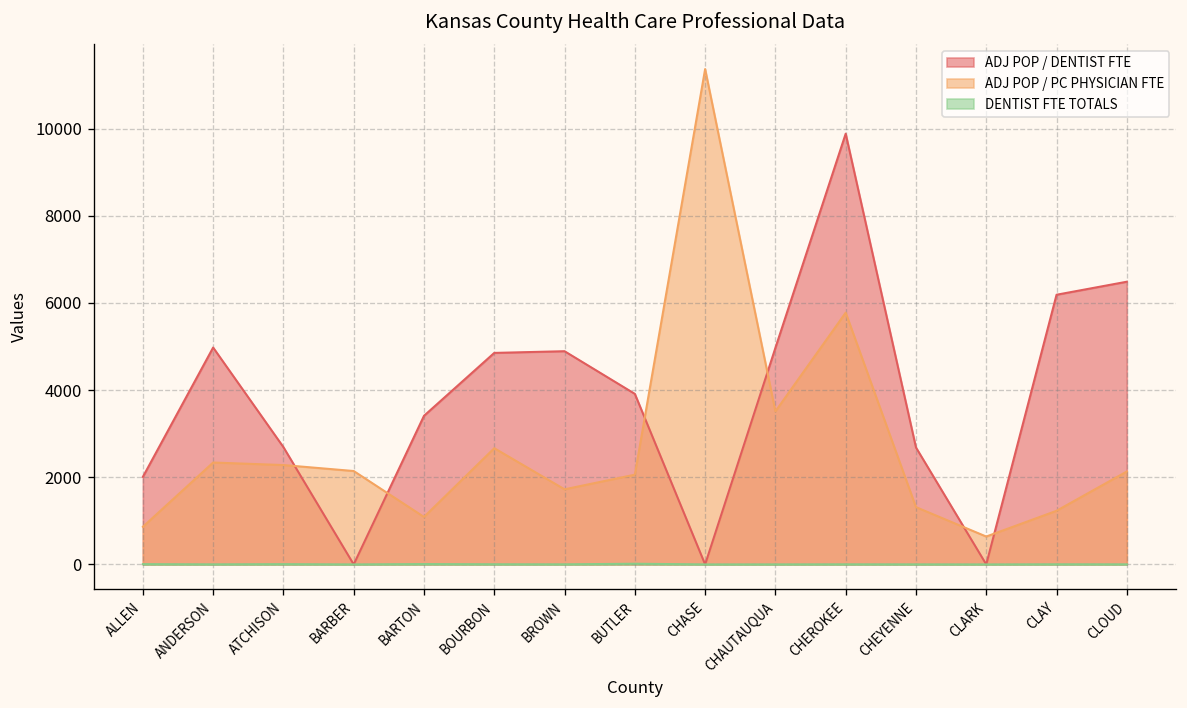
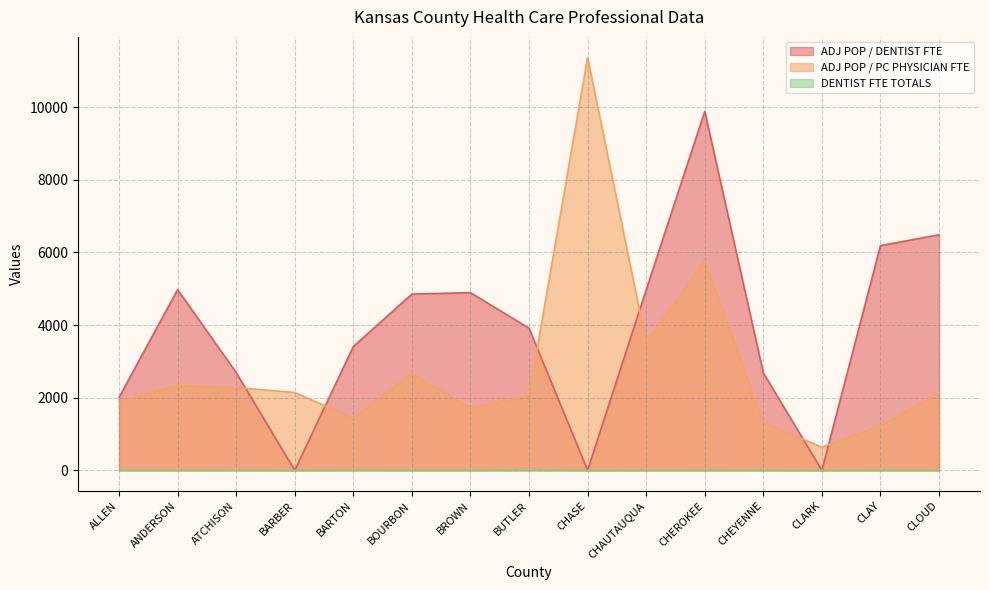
ADJ POP / PC PHYSICIAN FTE, ALLEN: 900 -> 1900
ADJ POP / PC PHYSICIAN FTE, BARTON: 1100 -> 1400
